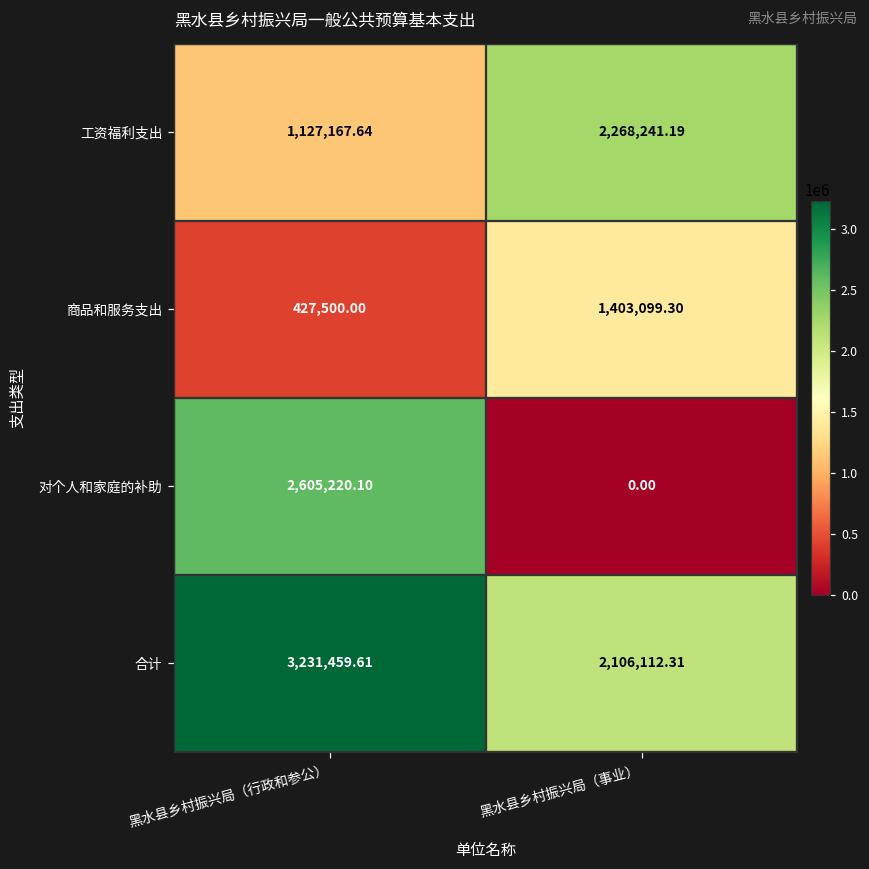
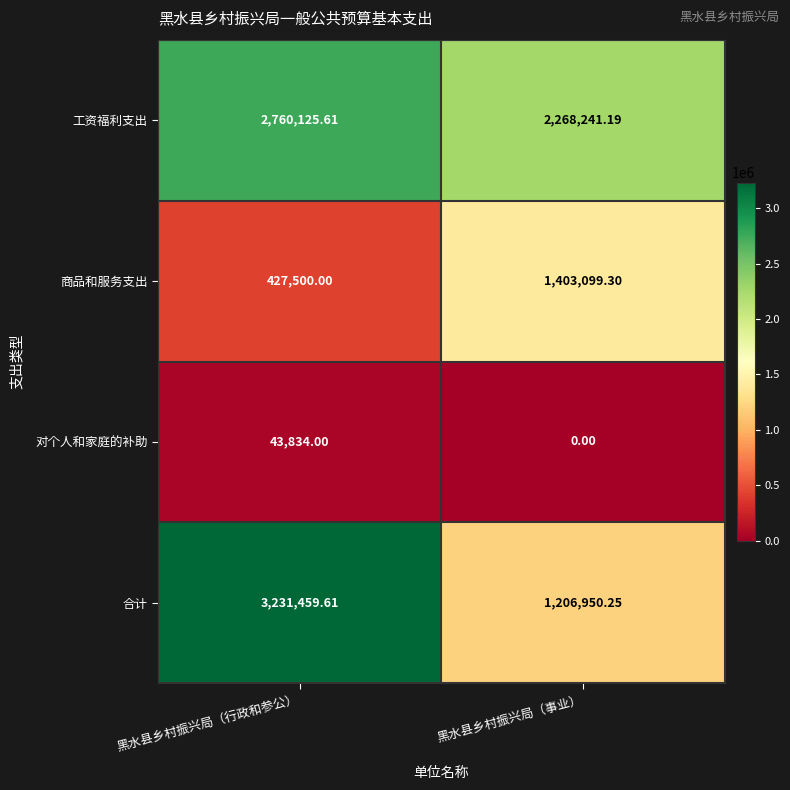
工资福利支出, 黑水县乡村振兴局（行政和参公）: 1,127,167.64 -> 2,760,125.61
对个人和家庭的补助, 黑水县乡村振兴局（行政和参公）: 2,605,220.10 -> 43,834.00
合计, 黑水县乡村振兴局（事业）: 2,106,112.31 -> 1,206,950.25
